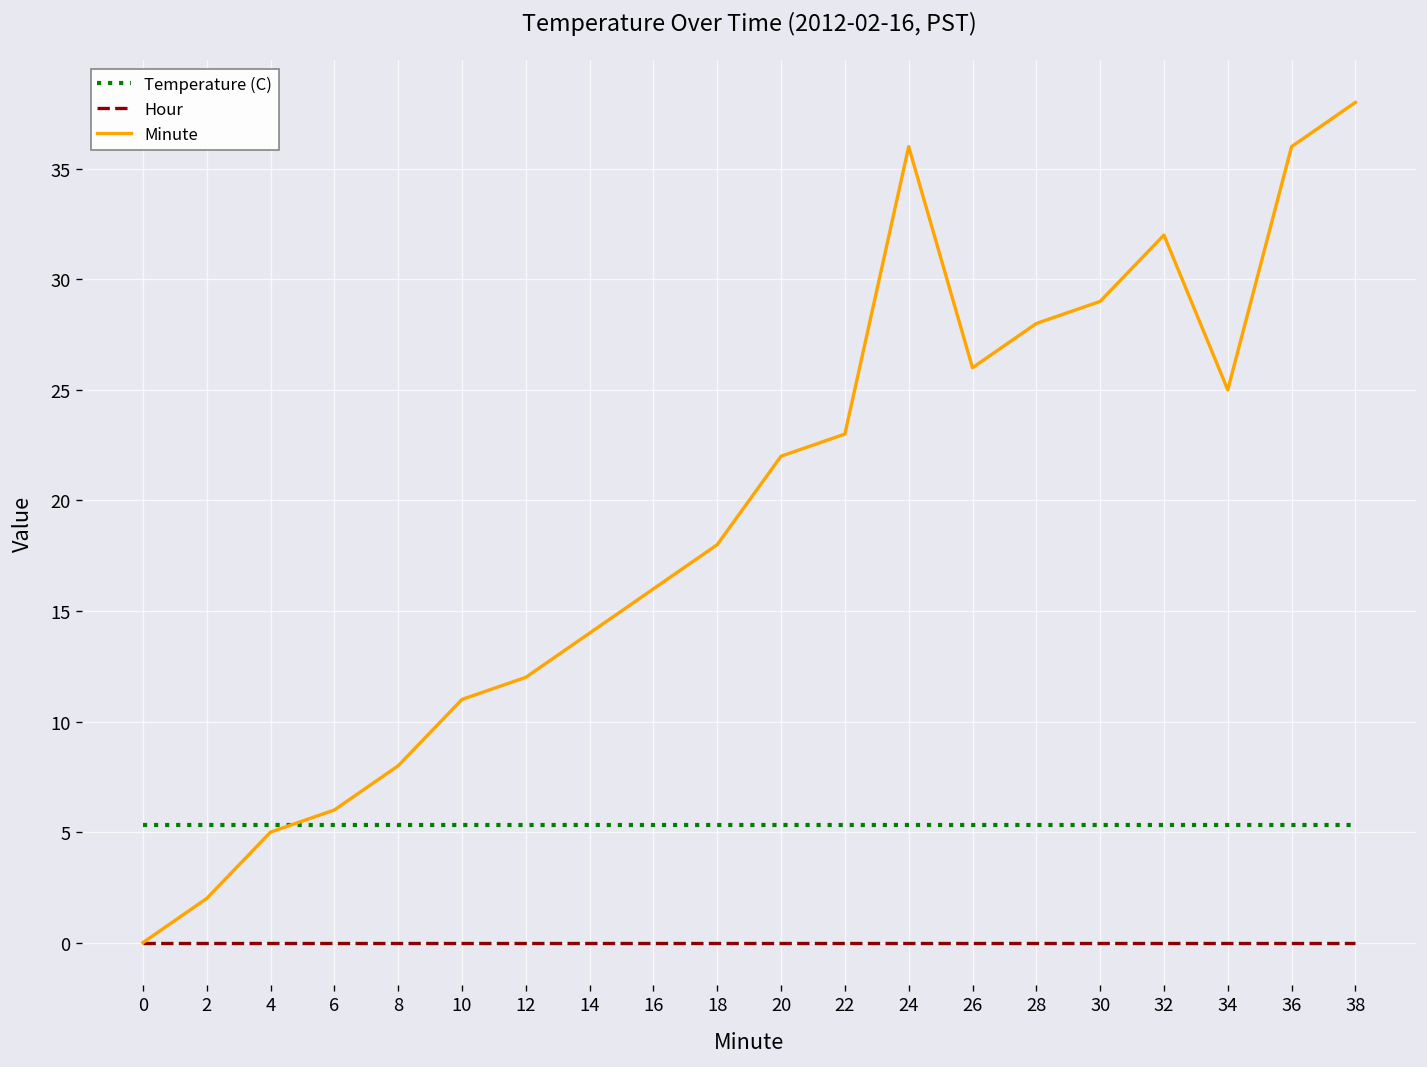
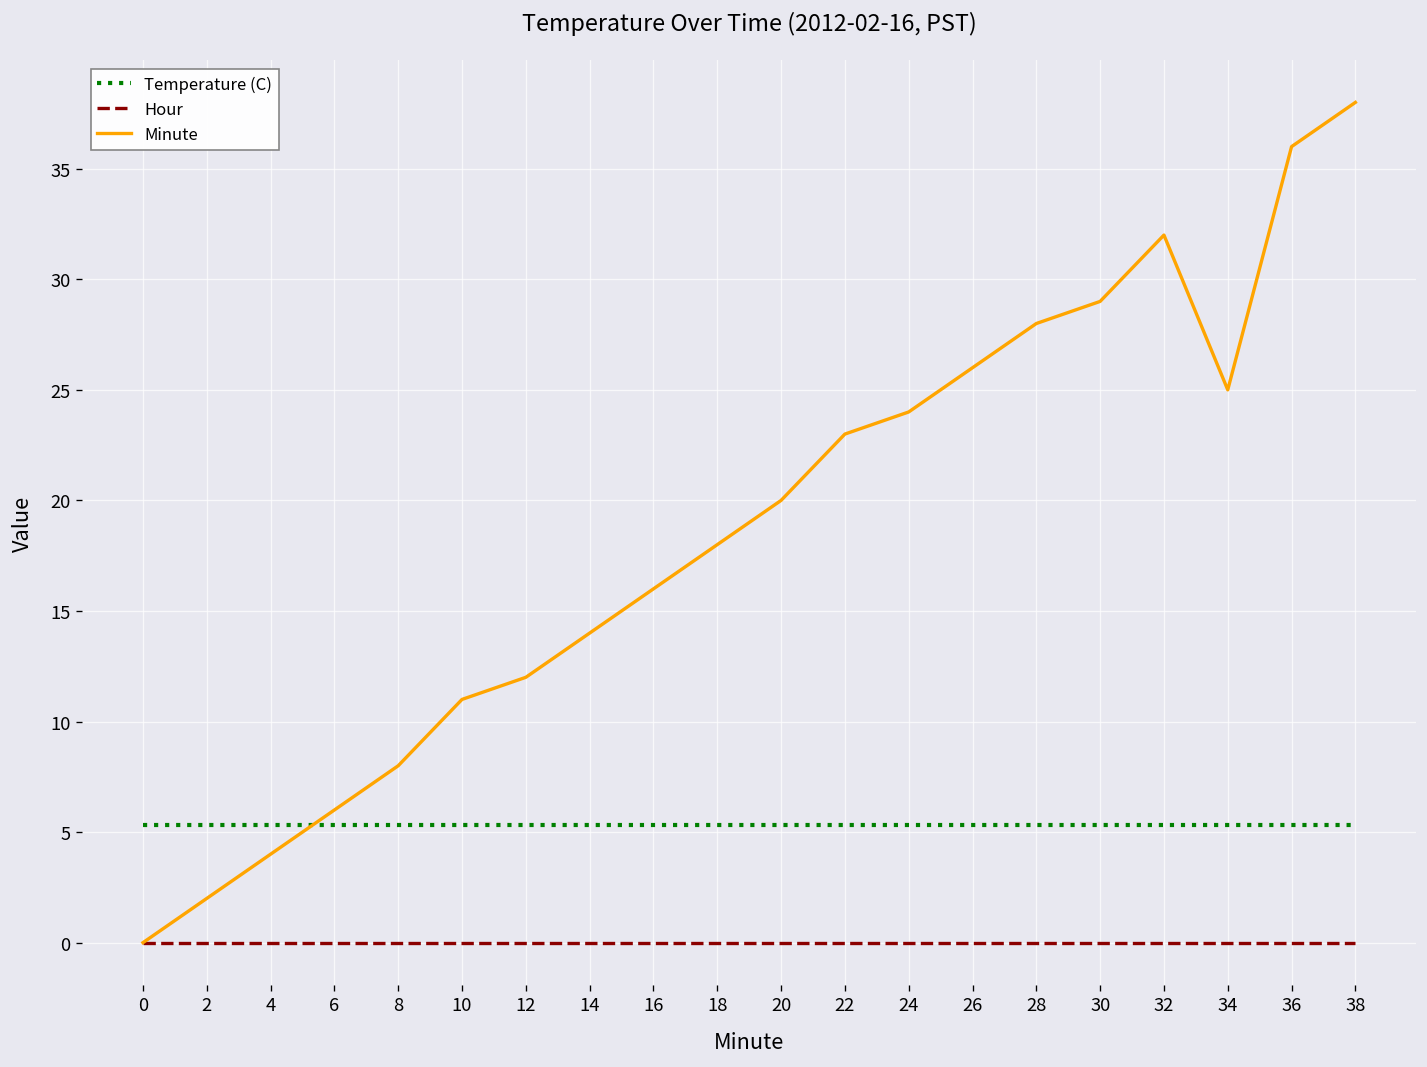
Minute, 4: 5 -> 4
Minute, 20: 22 -> 20
Minute, 24: 36 -> 24
